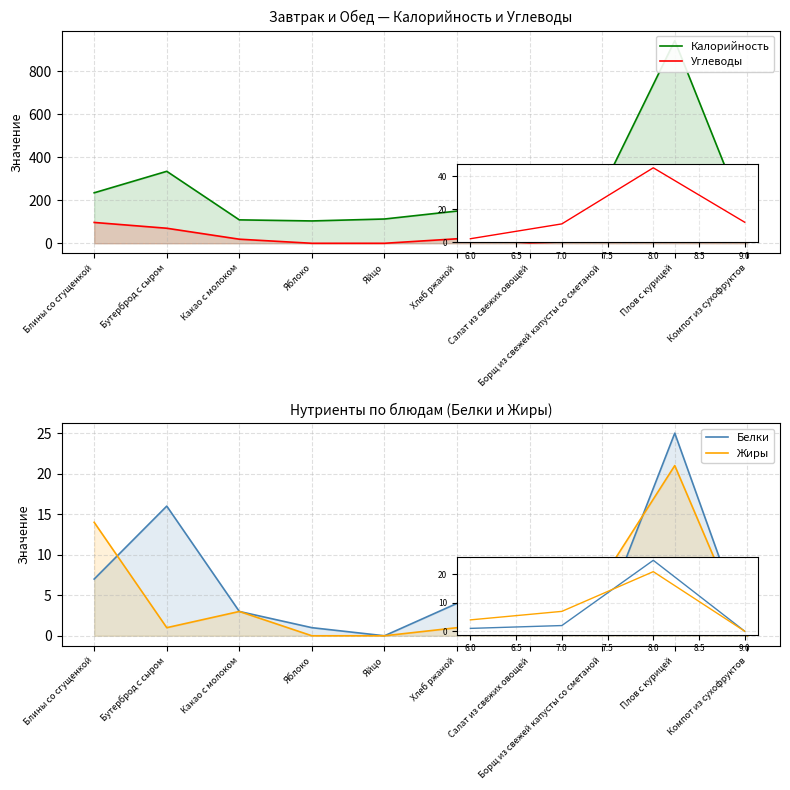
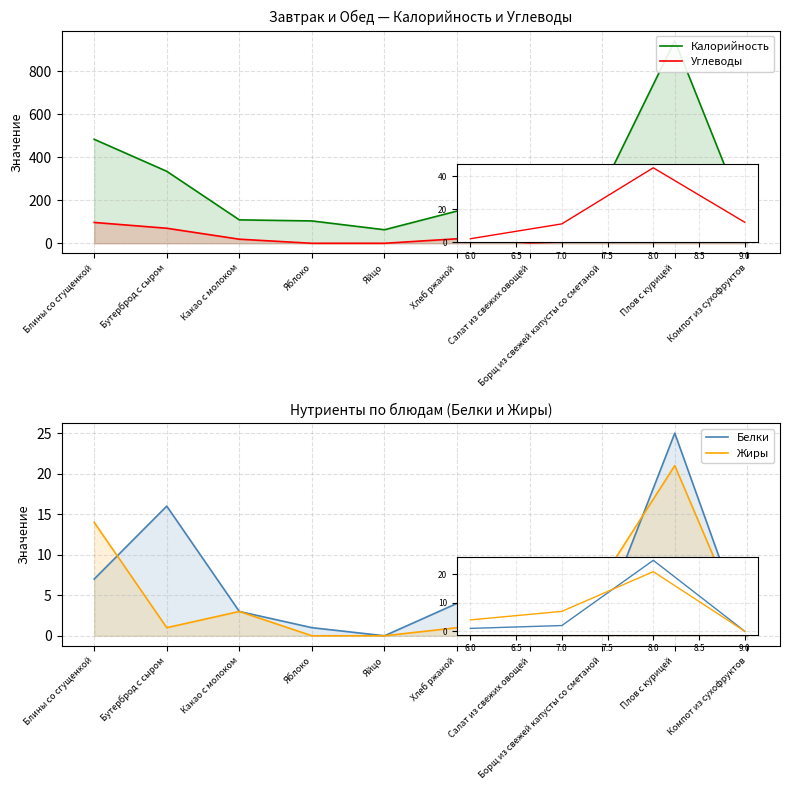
Завтрак и Обед — Калорийность и Углеводы, Калорийность, Блины со сгущенкой: 240 -> 480
Завтрак и Обед — Калорийность и Углеводы, Калорийность, Яйцо: 110 -> 60
